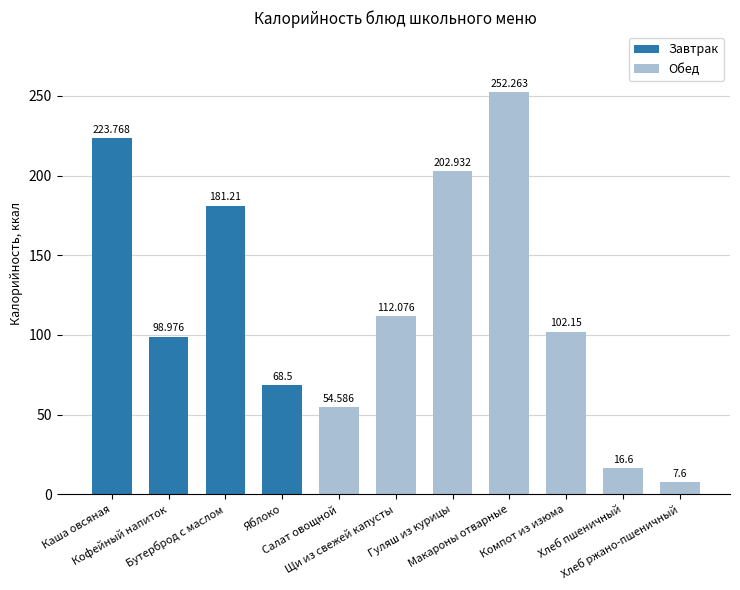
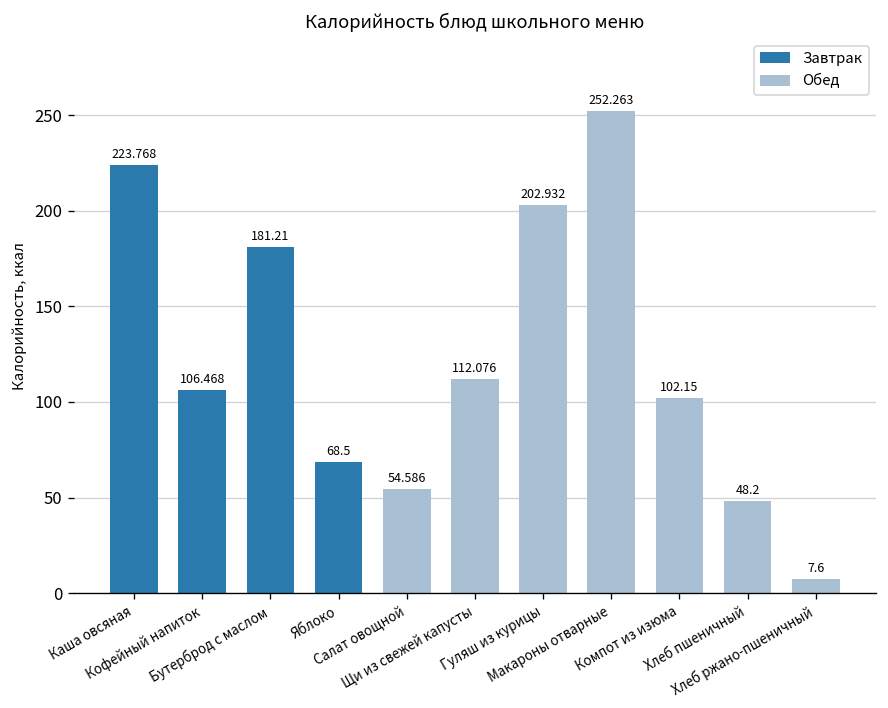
Кофейный напиток: 98.976 -> 106.468
Хлеб пшеничный: 16.6 -> 48.2
